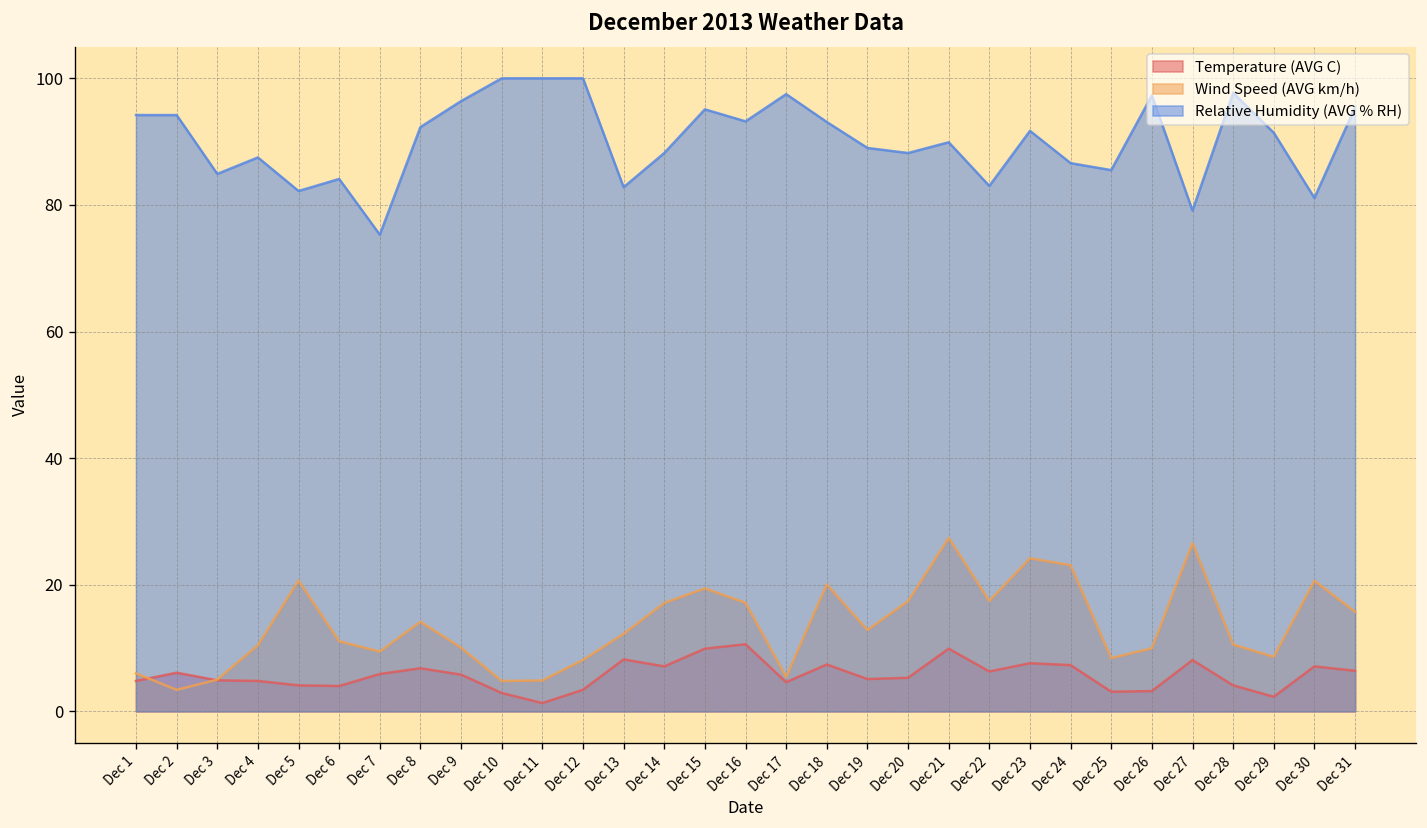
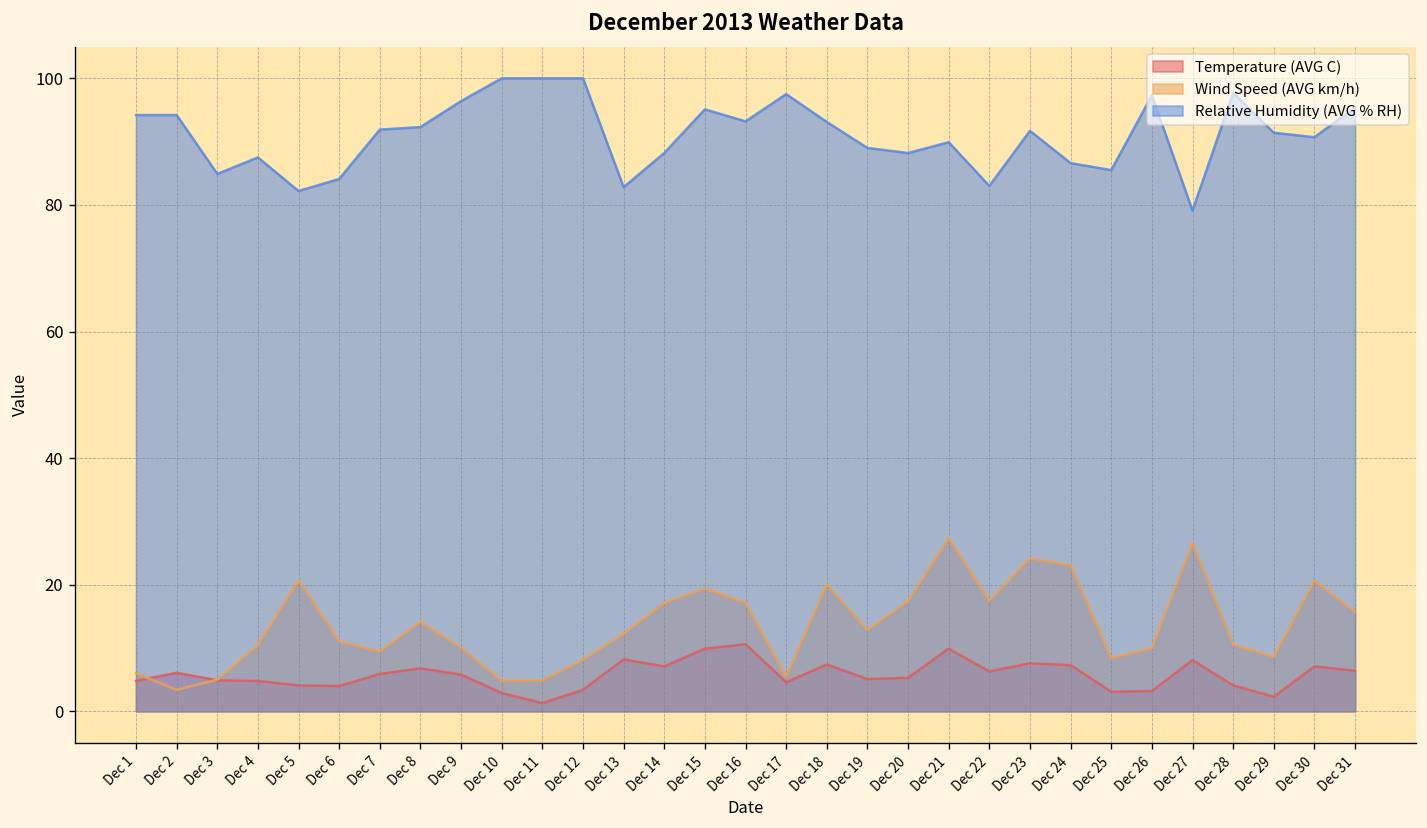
Relative Humidity (AVG % RH), Dec 7: 75 -> 92
Relative Humidity (AVG % RH), Dec 30: 81 -> 91
